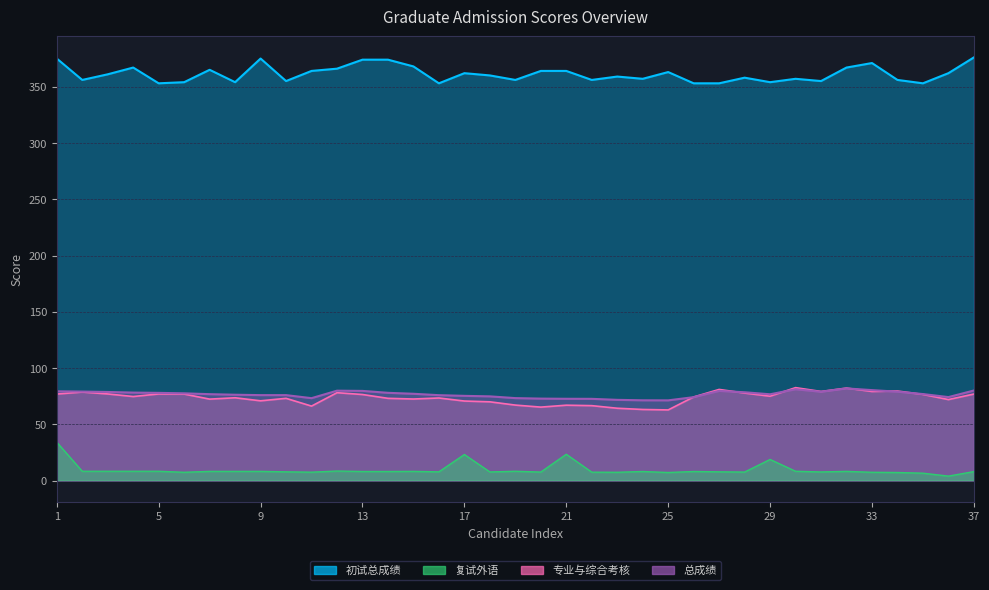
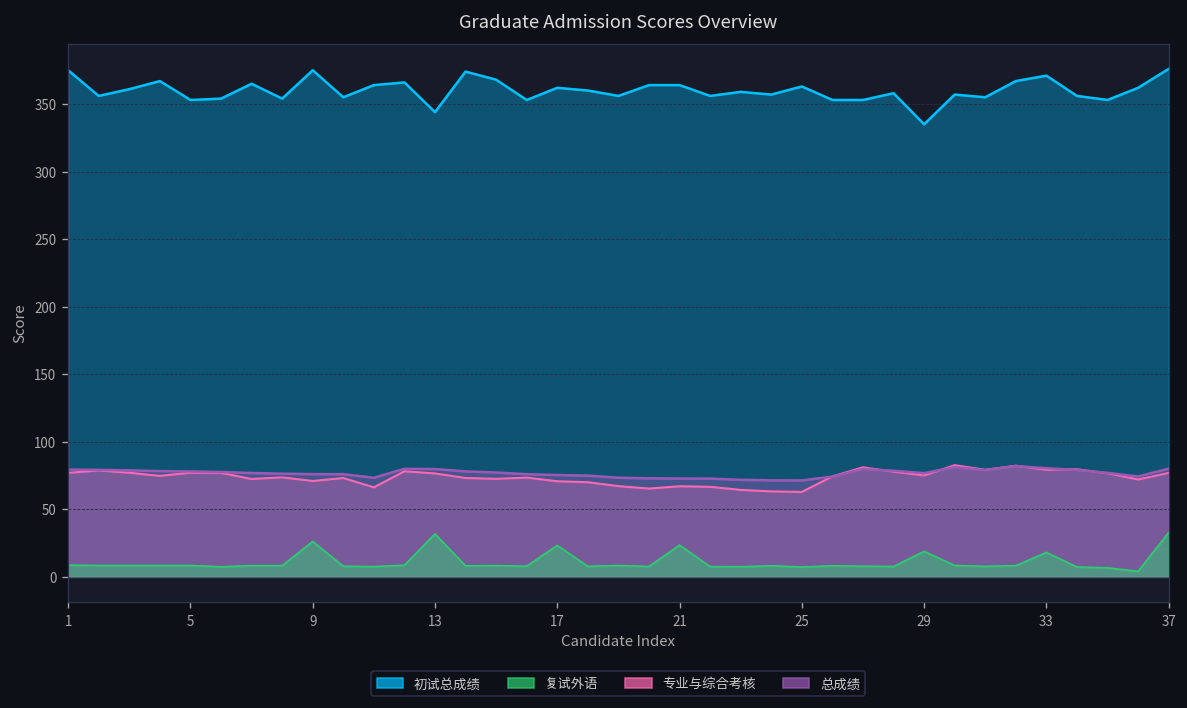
复试外语, 1: 34 -> 9
复试外语, 9: 8 -> 26
初试总成绩, 13: 374 -> 344
复试外语, 13: 8 -> 32
初试总成绩, 29: 354 -> 335
复试外语, 33: 7 -> 18
复试外语, 37: 8 -> 33
